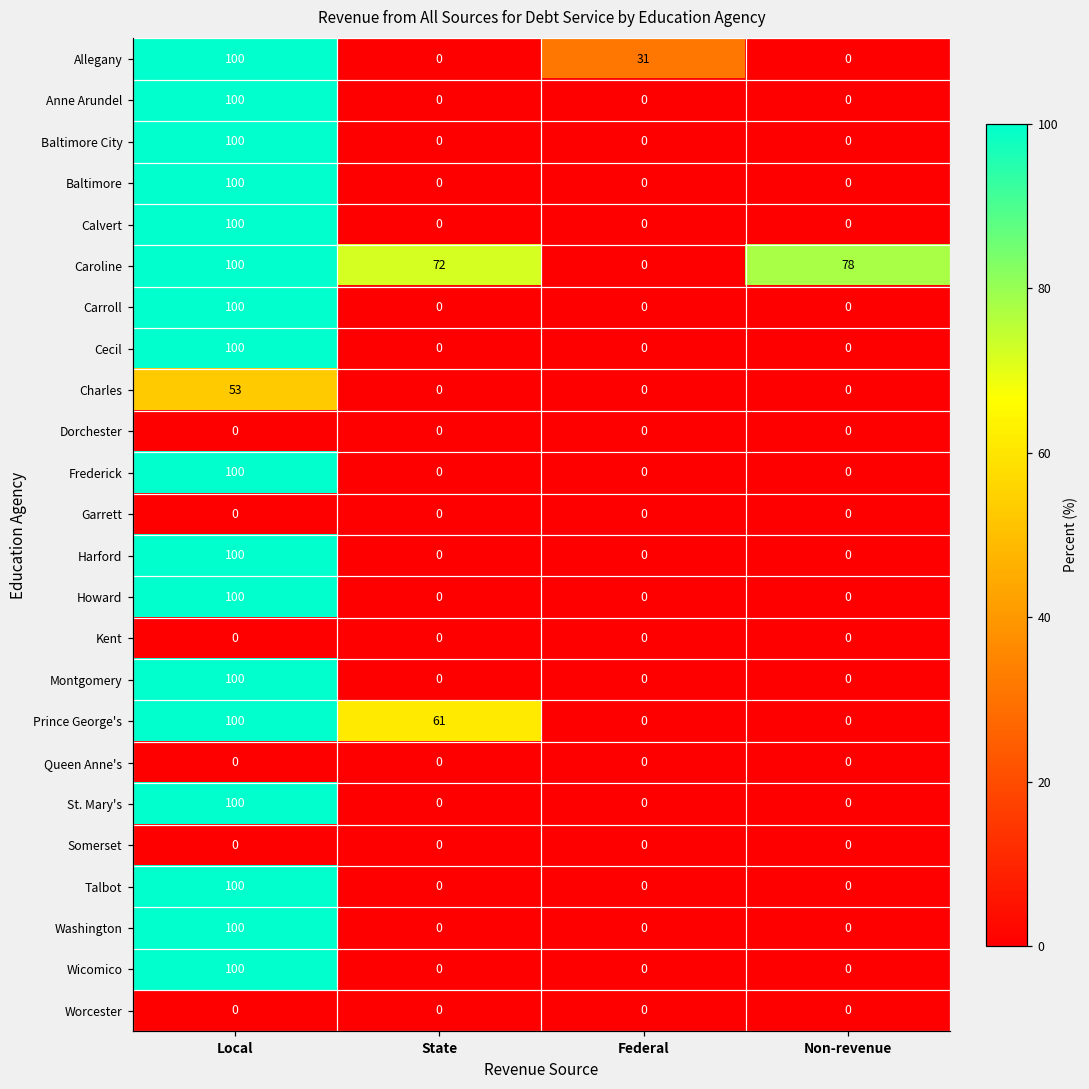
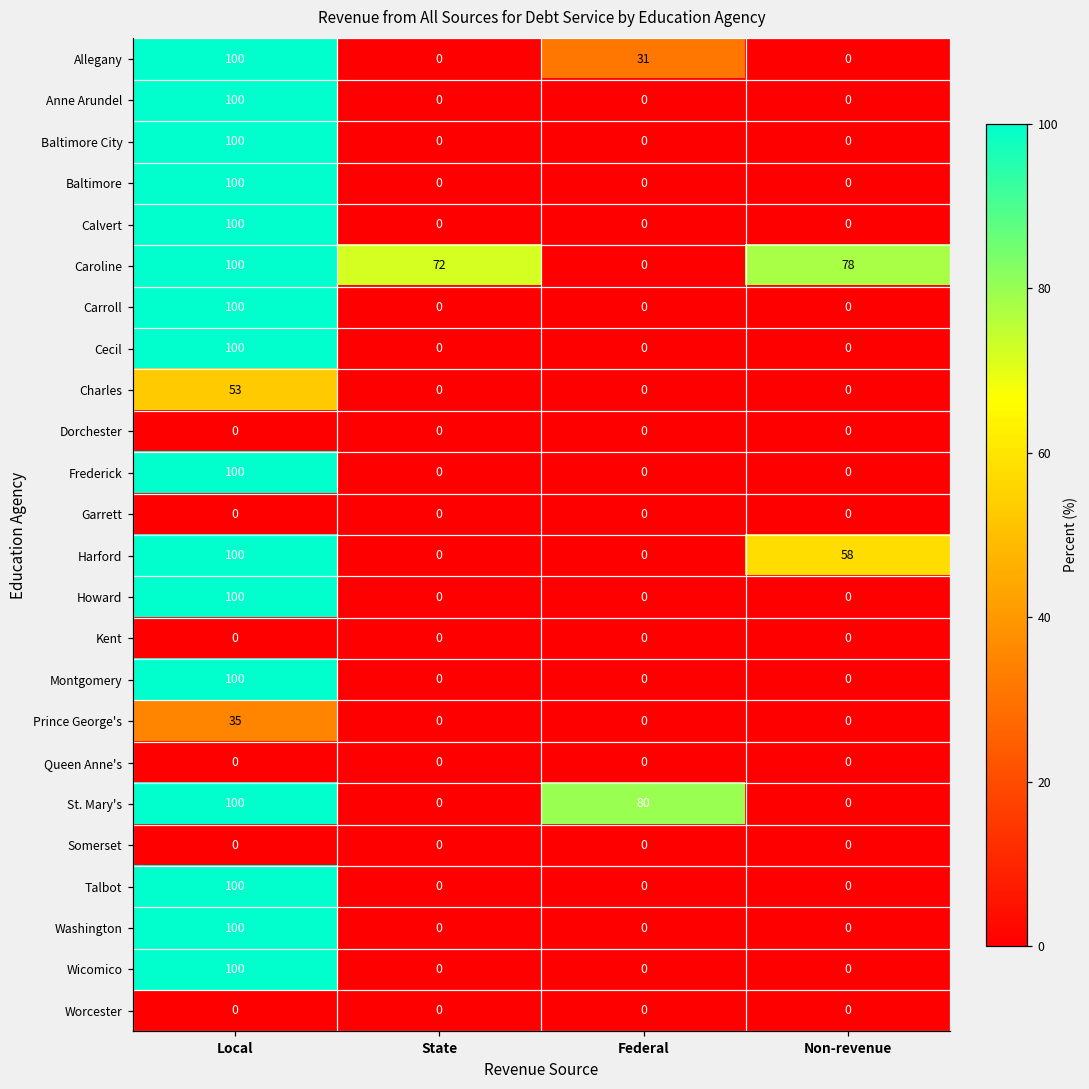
Harford, Non-revenue: 0 -> 58
Prince George's, Local: 100 -> 35
Prince George's, State: 61 -> 0
St. Mary's, Federal: 0 -> 80
